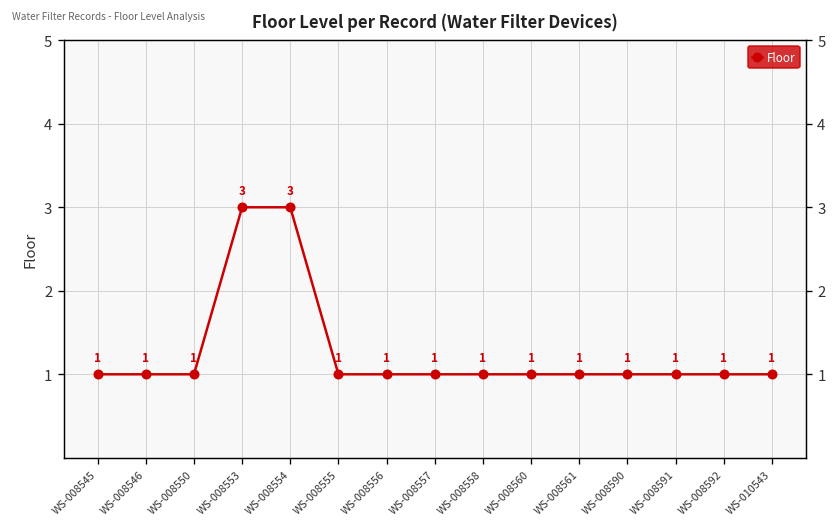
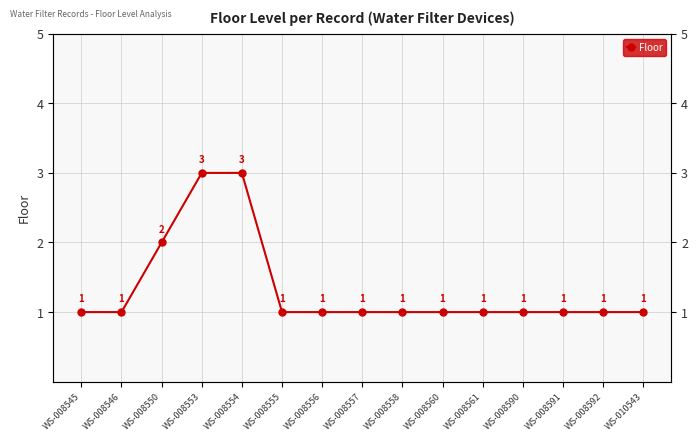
WS-008550: 1 -> 2
